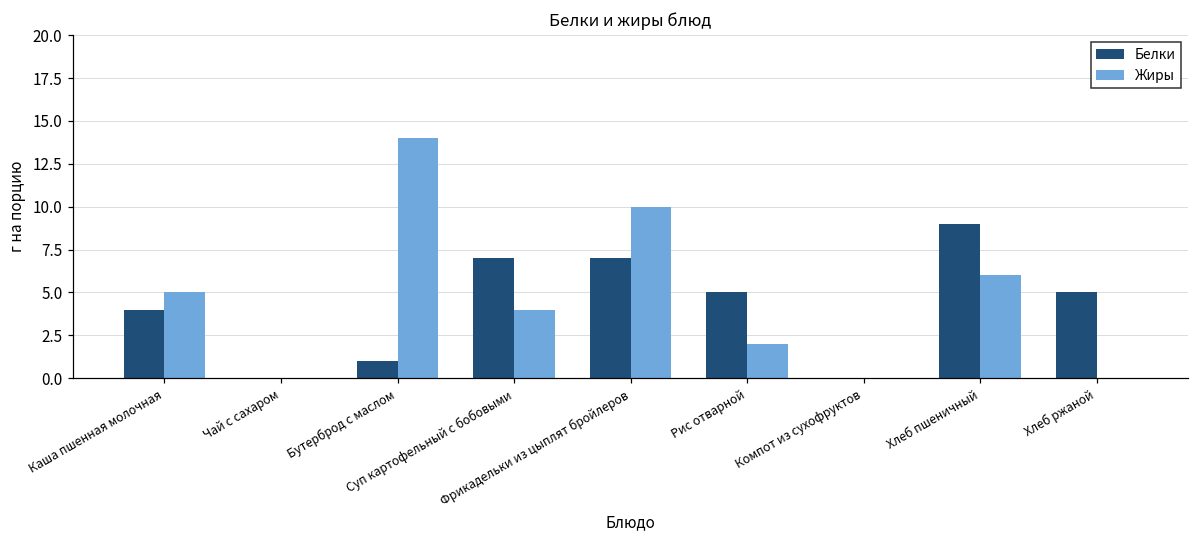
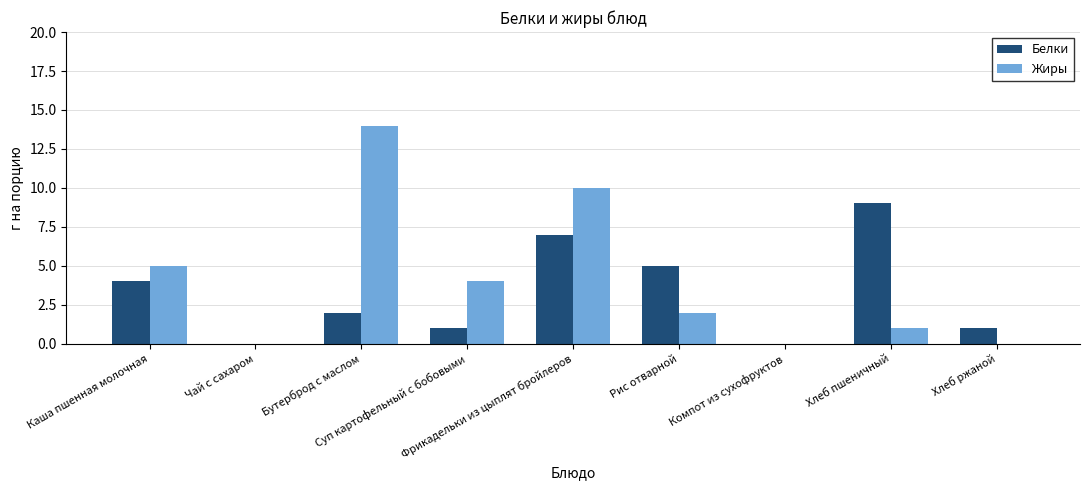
Белки, Бутерброд с маслом: 1 -> 2
Белки, Суп картофельный с бобовыми: 7 -> 1
Жиры, Хлеб пшеничный: 6 -> 1
Белки, Хлеб ржаной: 5 -> 1
